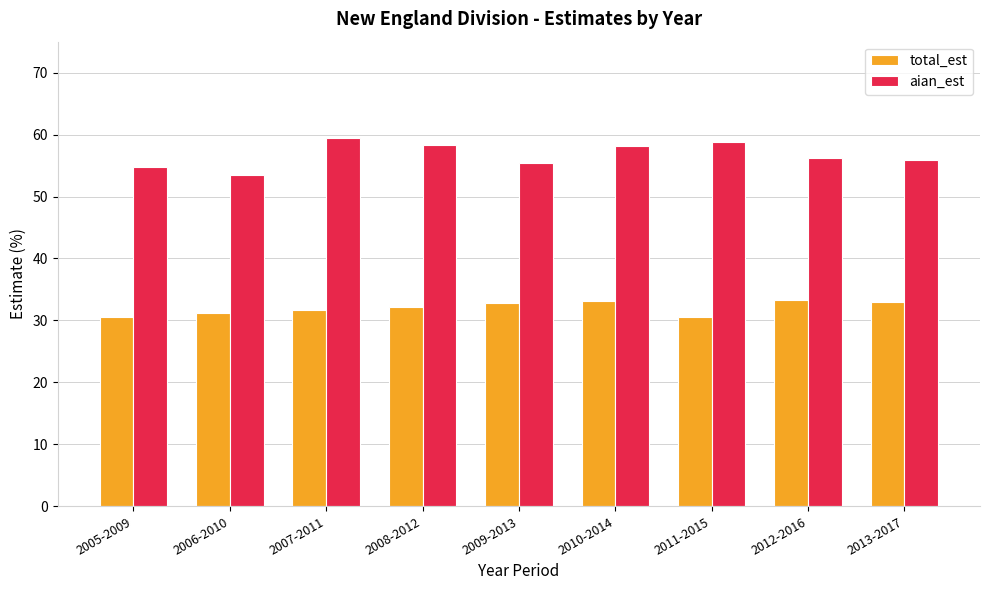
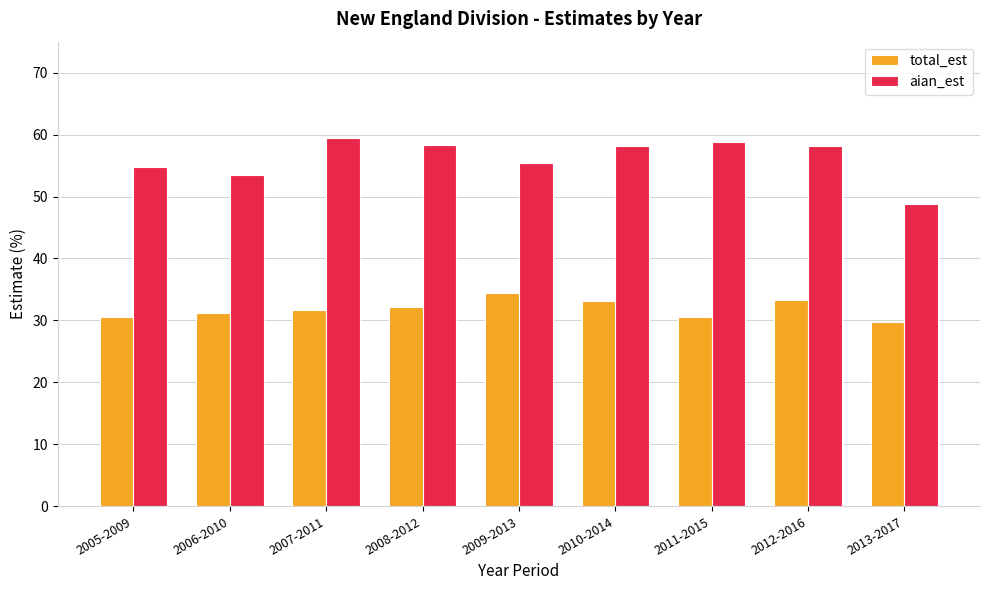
total_est, 2009-2013: 33 -> 34
aian_est, 2012-2016: 56 -> 58
total_est, 2013-2017: 33 -> 30
aian_est, 2013-2017: 56 -> 49
